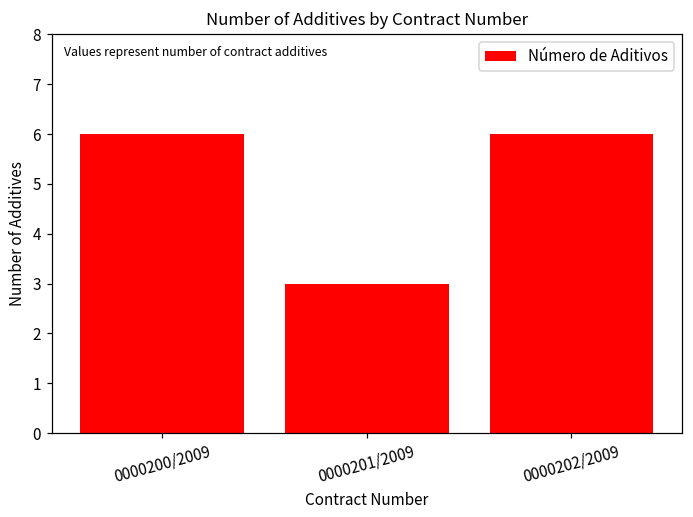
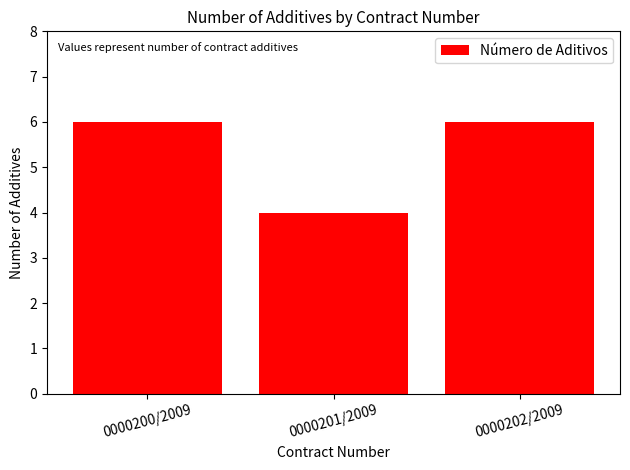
0000201/2009: 3 -> 4
